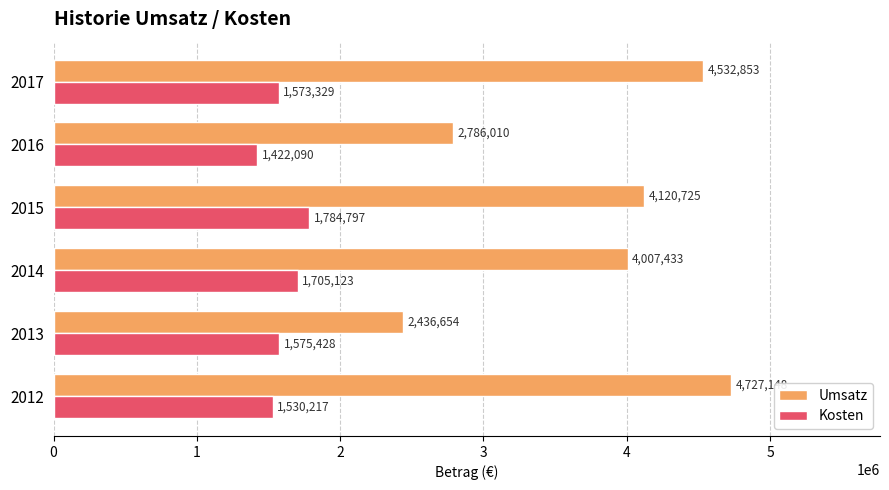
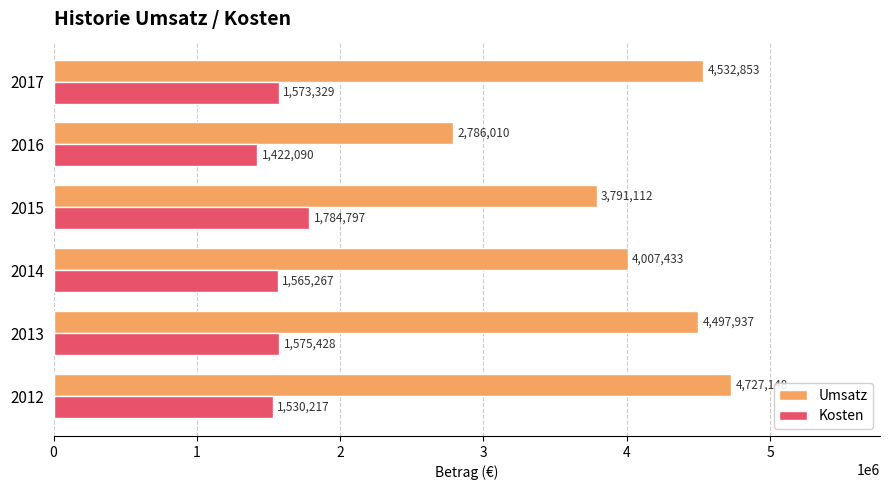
Umsatz, 2015: 4,120,725 -> 3,791,112
Kosten, 2014: 1,705,123 -> 1,565,267
Umsatz, 2013: 2,436,654 -> 4,497,937
